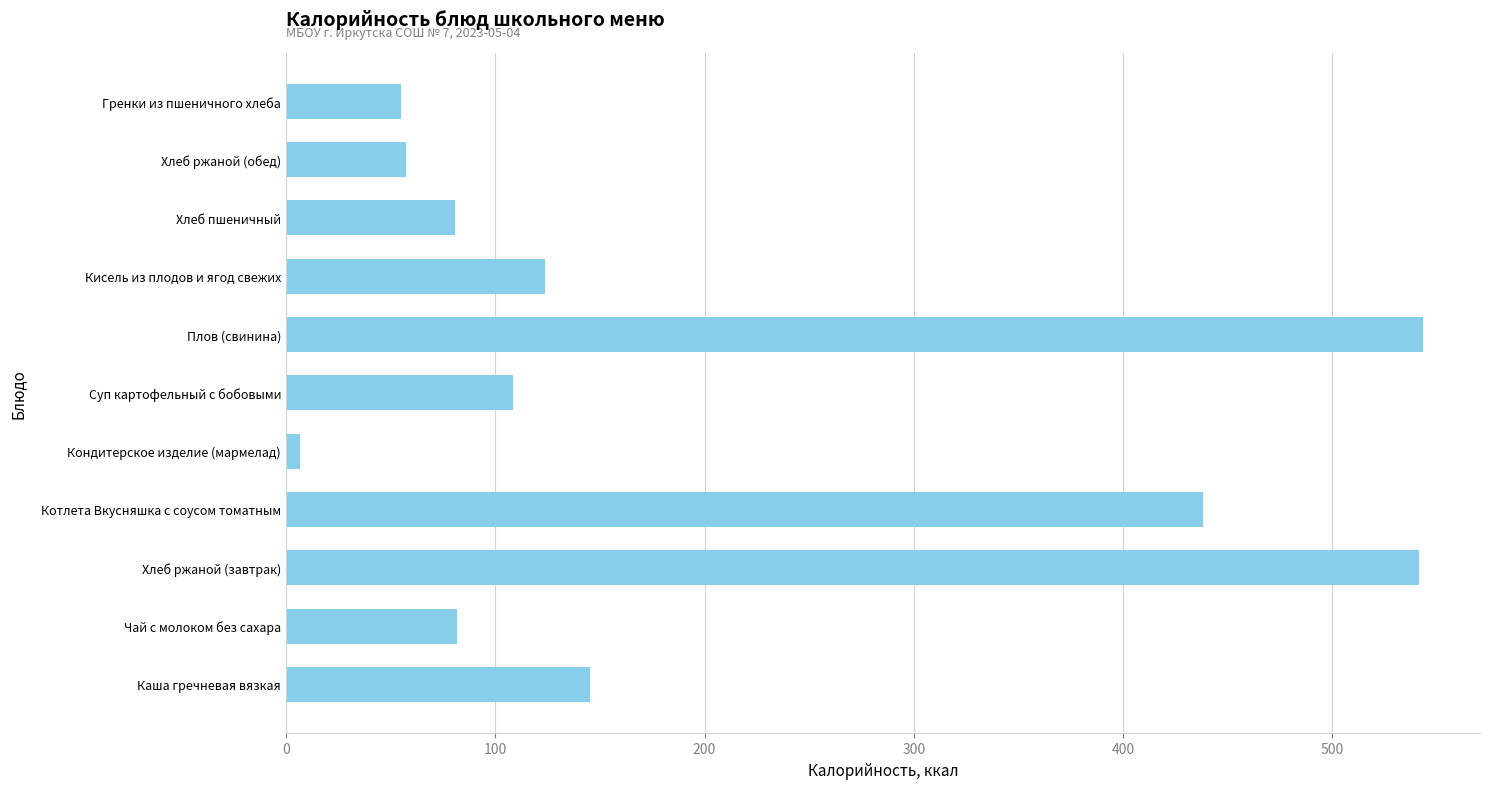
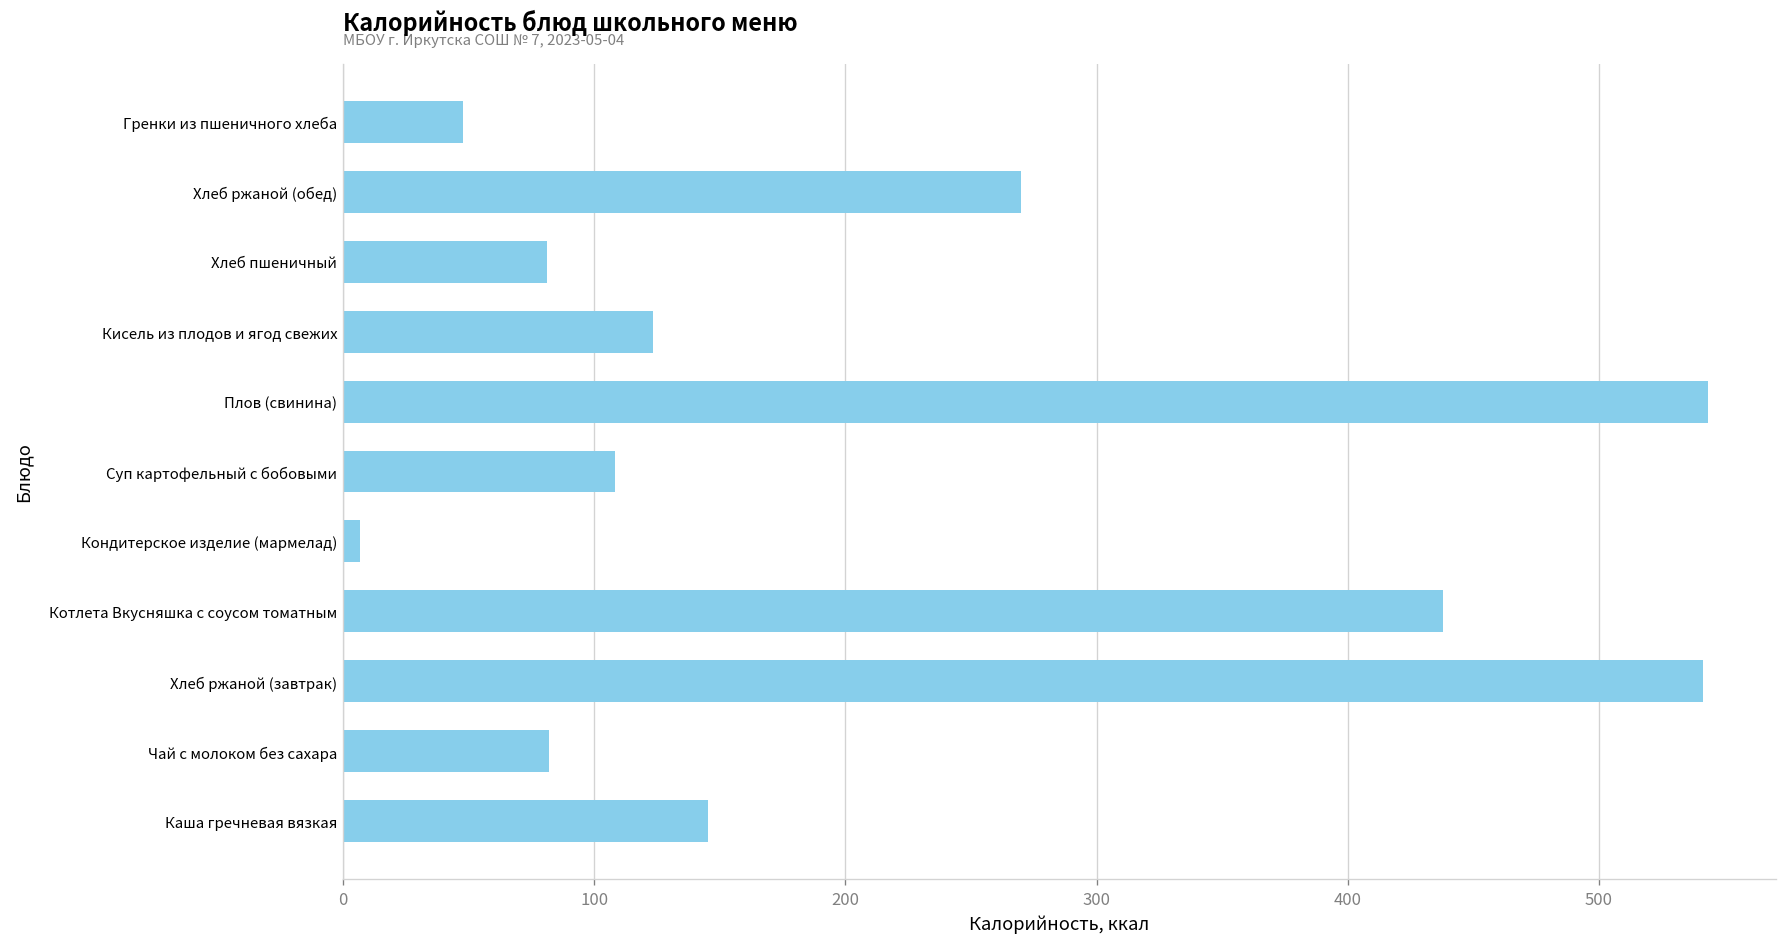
Гренки из пшеничного хлеба: 55 -> 48
Хлеб ржаной (обед): 58 -> 270
